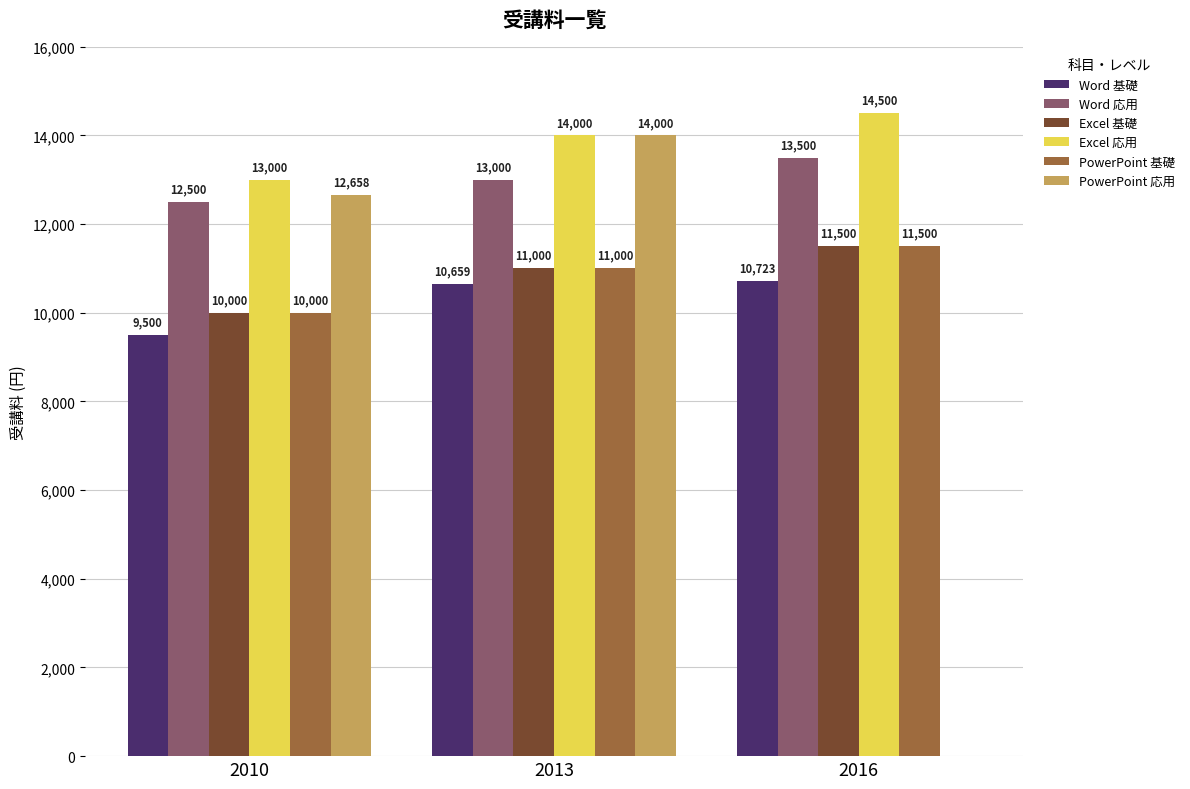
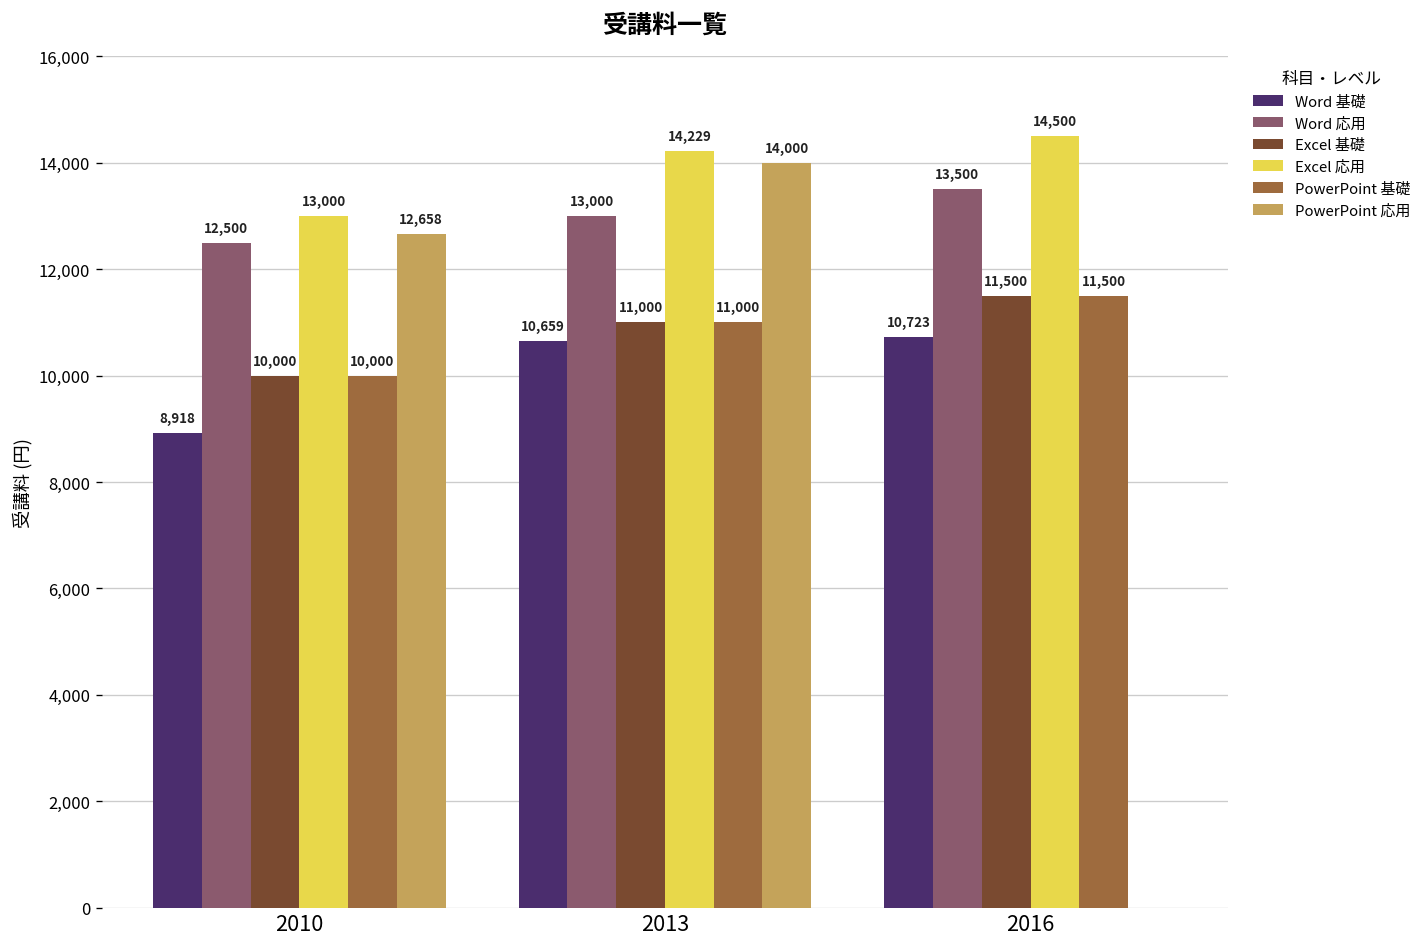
Word 基礎, 2010: 9,500 -> 8,918
Excel 応用, 2013: 14,000 -> 14,229
